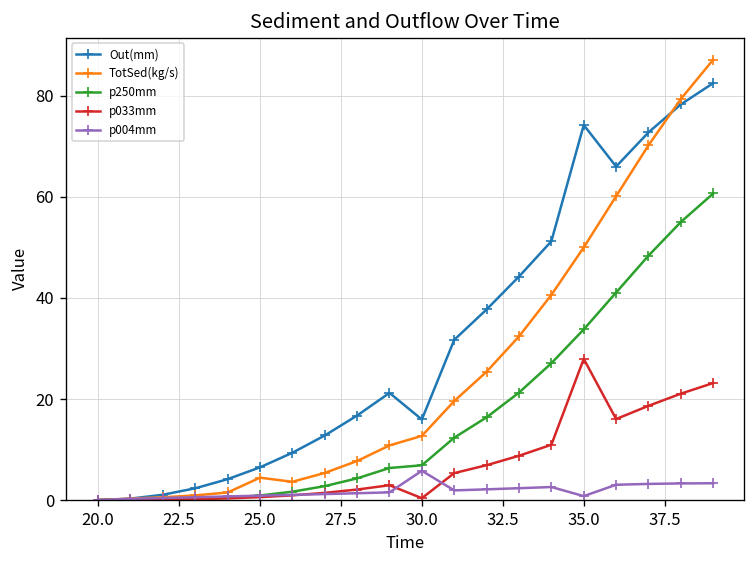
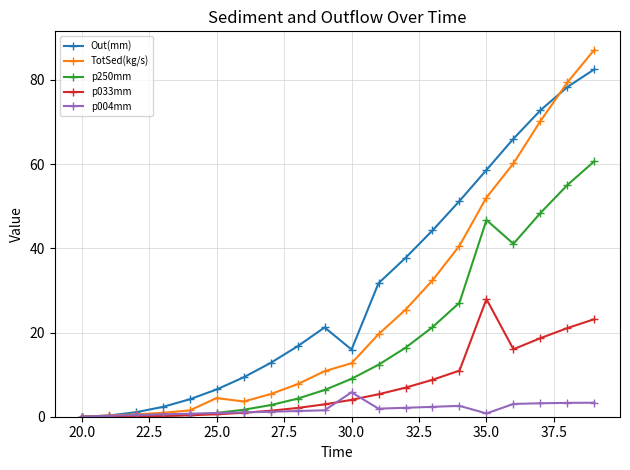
p250mm, 30.0: 7 -> 9
p033mm, 30.0: 0 -> 4
Out(mm), 35.0: 74 -> 59
TotSed(kg/s), 35.0: 50 -> 52
p250mm, 35.0: 34 -> 47
